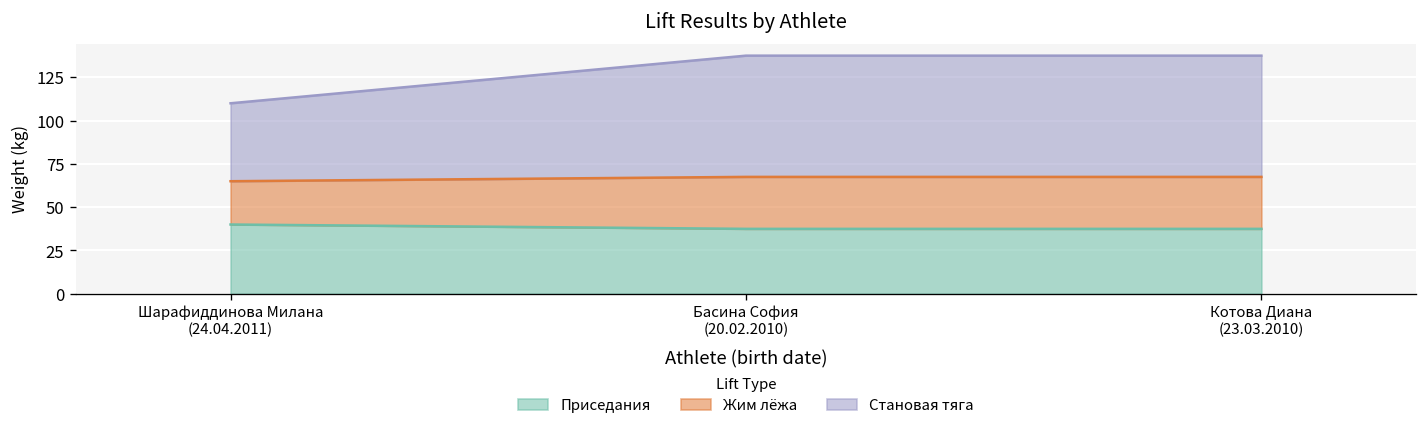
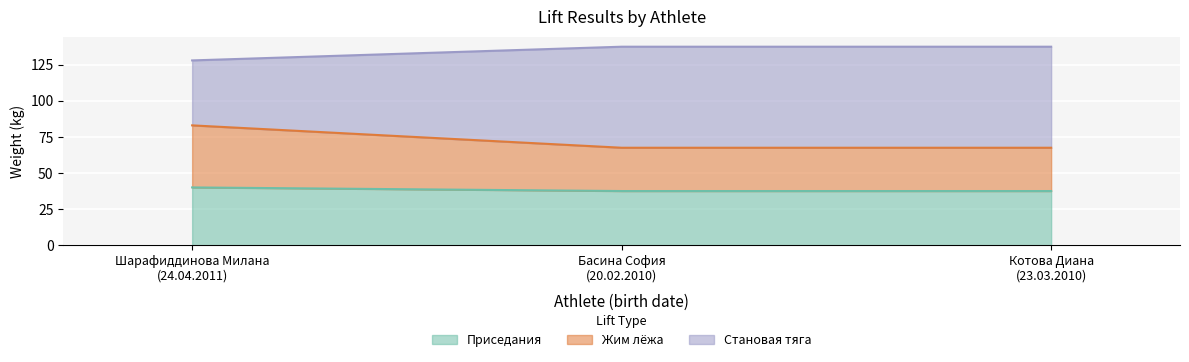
Жим лёжа, Шарафиддинова Милана (24.04.2011): 25 -> 43
